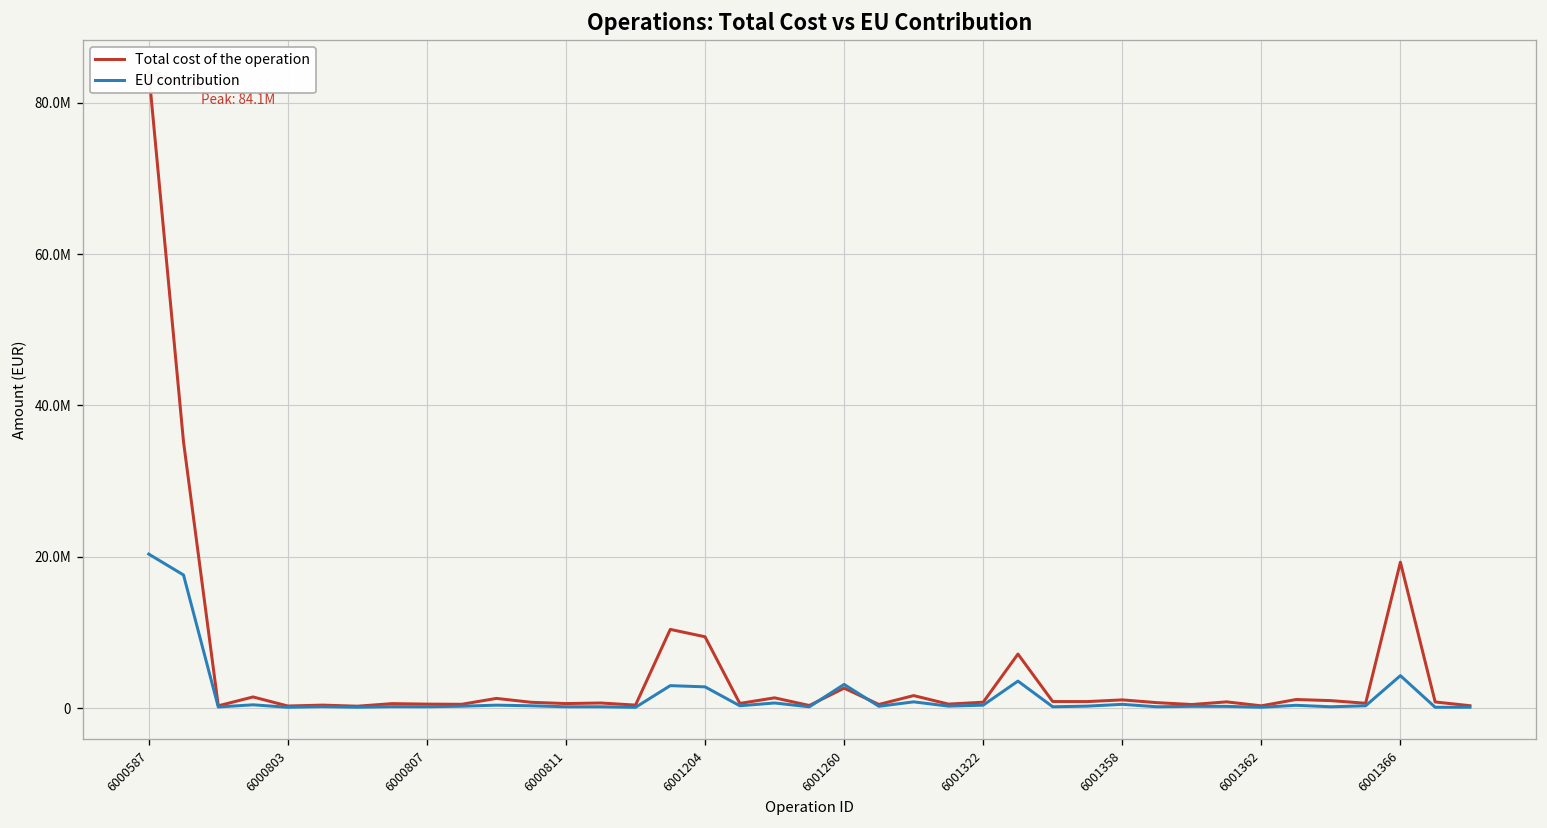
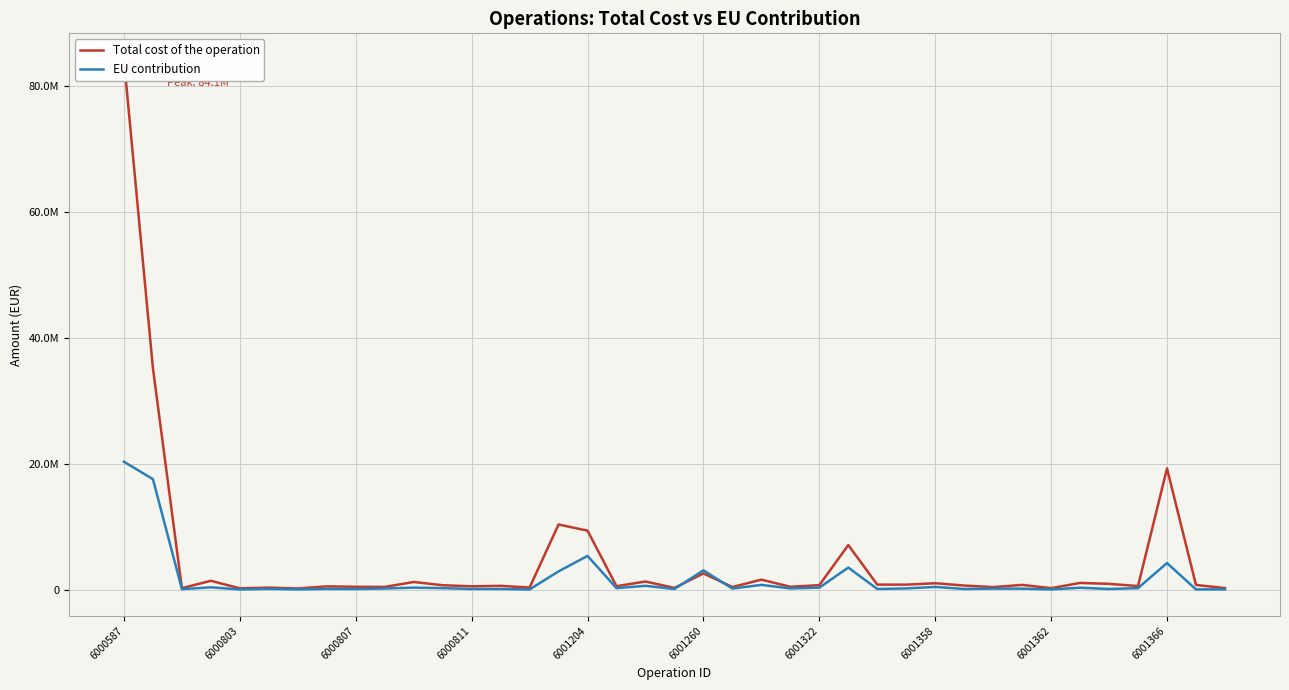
EU contribution, 6001204: 3000000 -> 5000000
